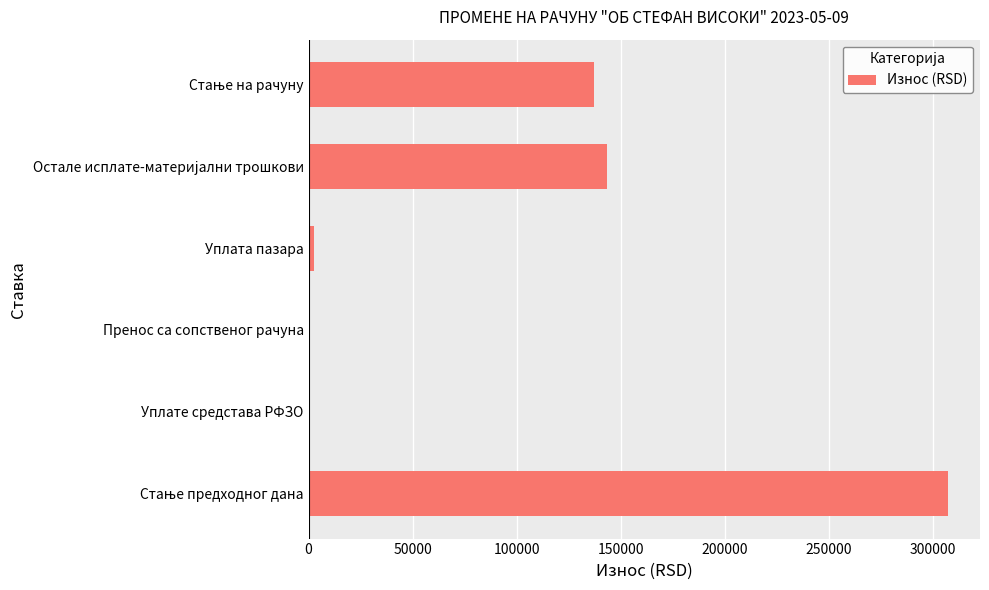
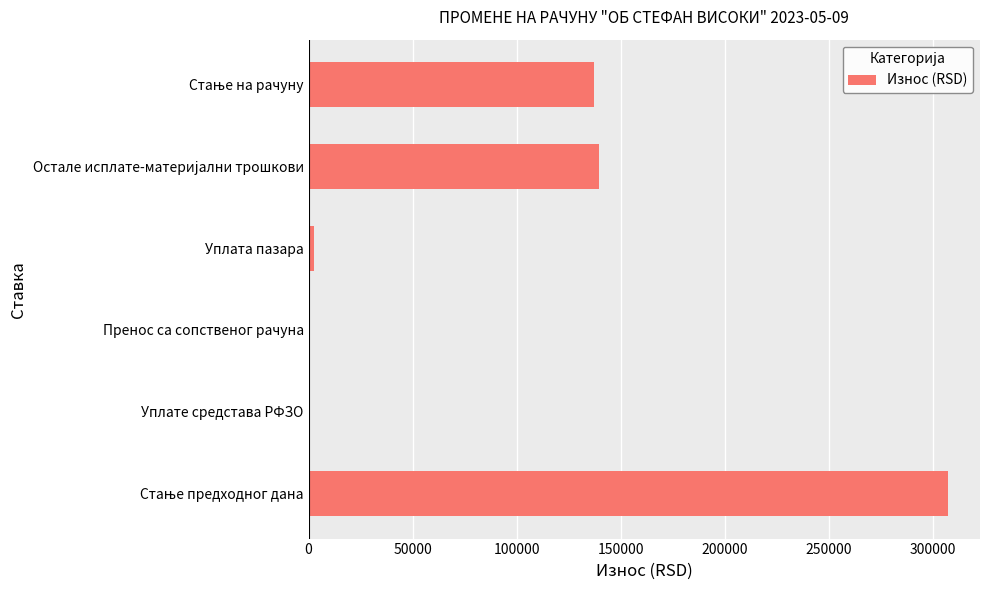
Остале исплате-материјални трошкови: 143000 -> 139000
